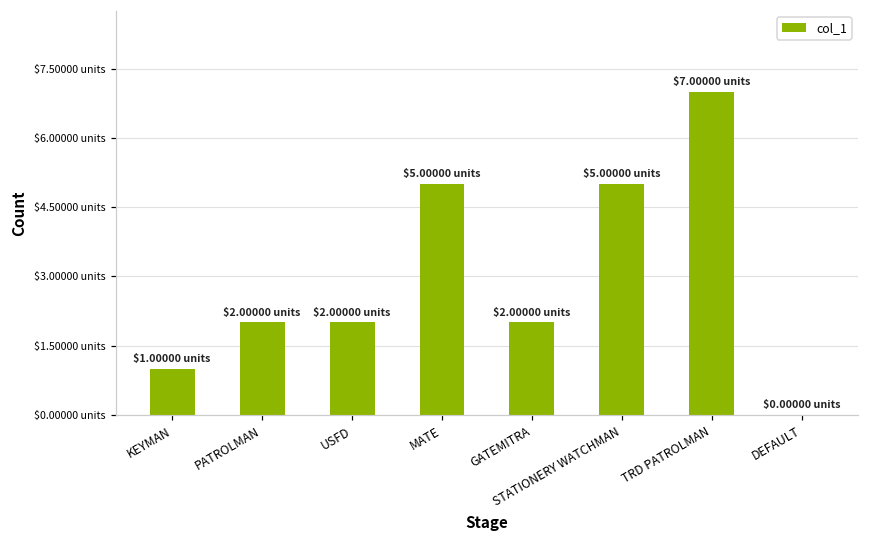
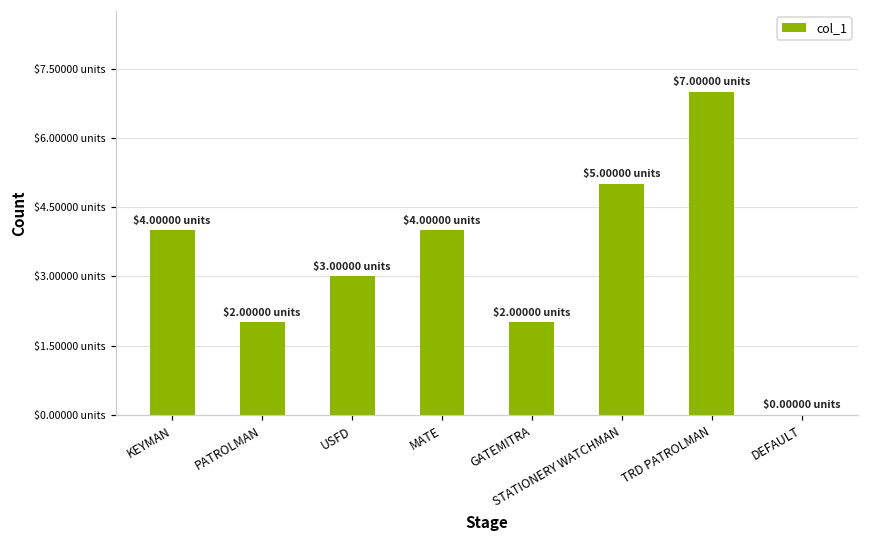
KEYMAN: $1.00000 -> $4.00000
USFD: $2.00000 -> $3.00000
MATE: $5.00000 -> $4.00000
